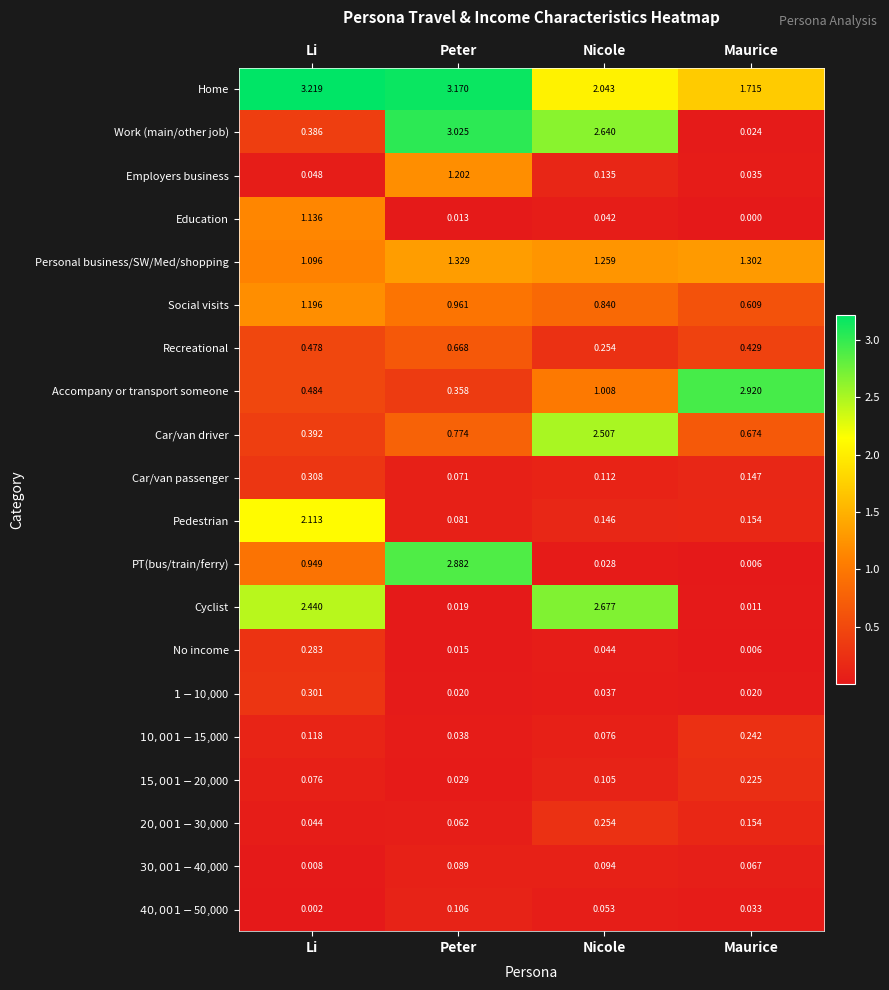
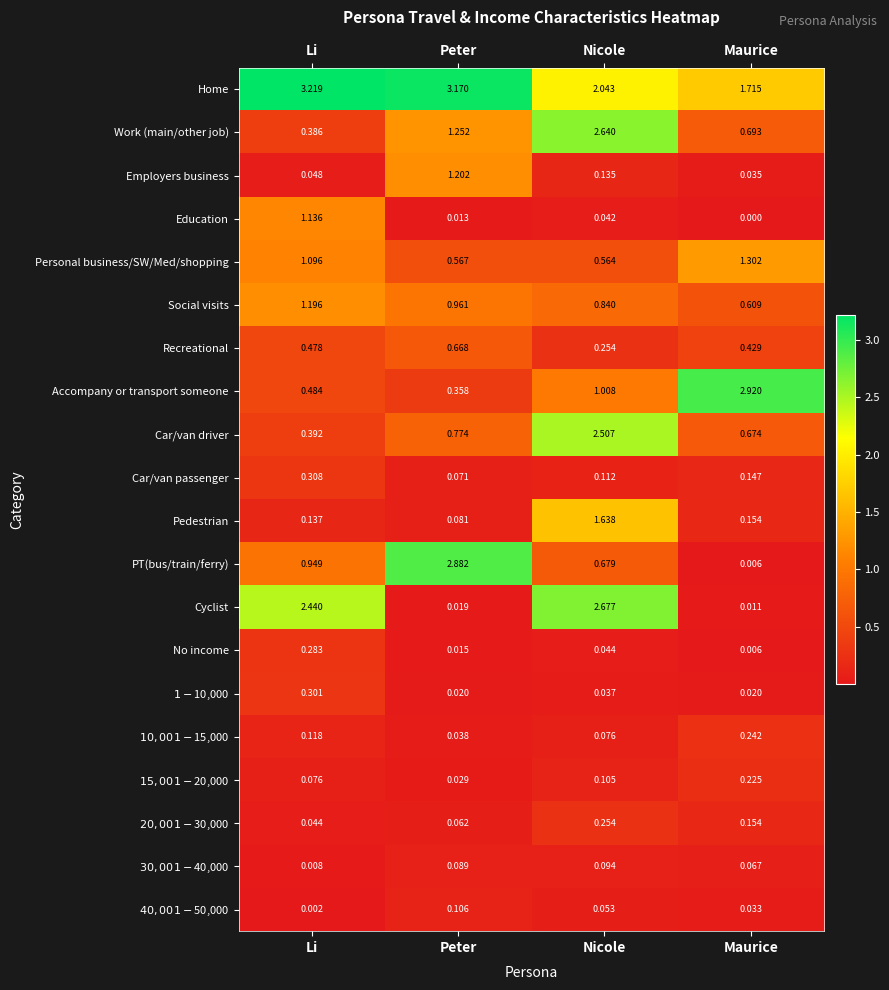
Work (main/other job), Peter: 3.025 -> 1.252
Work (main/other job), Maurice: 0.024 -> 0.693
Personal business/SW/Med/shopping, Peter: 1.329 -> 0.567
Personal business/SW/Med/shopping, Nicole: 1.259 -> 0.564
Pedestrian, Li: 2.113 -> 0.137
Pedestrian, Nicole: 0.146 -> 1.638
PT(bus/train/ferry), Nicole: 0.028 -> 0.679
